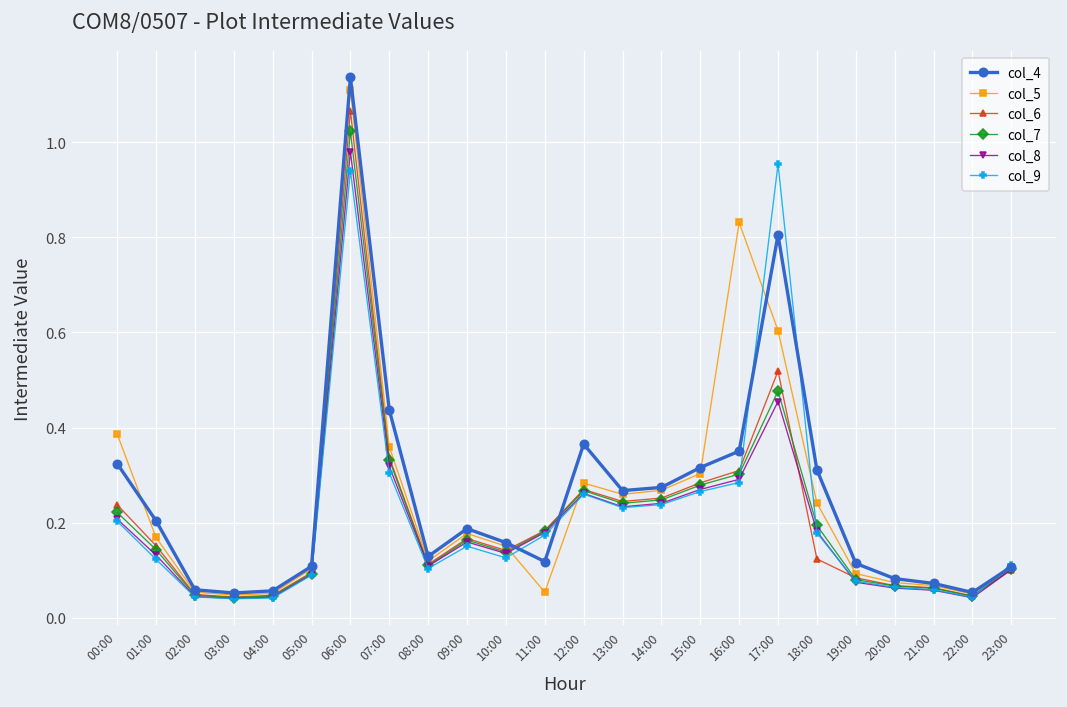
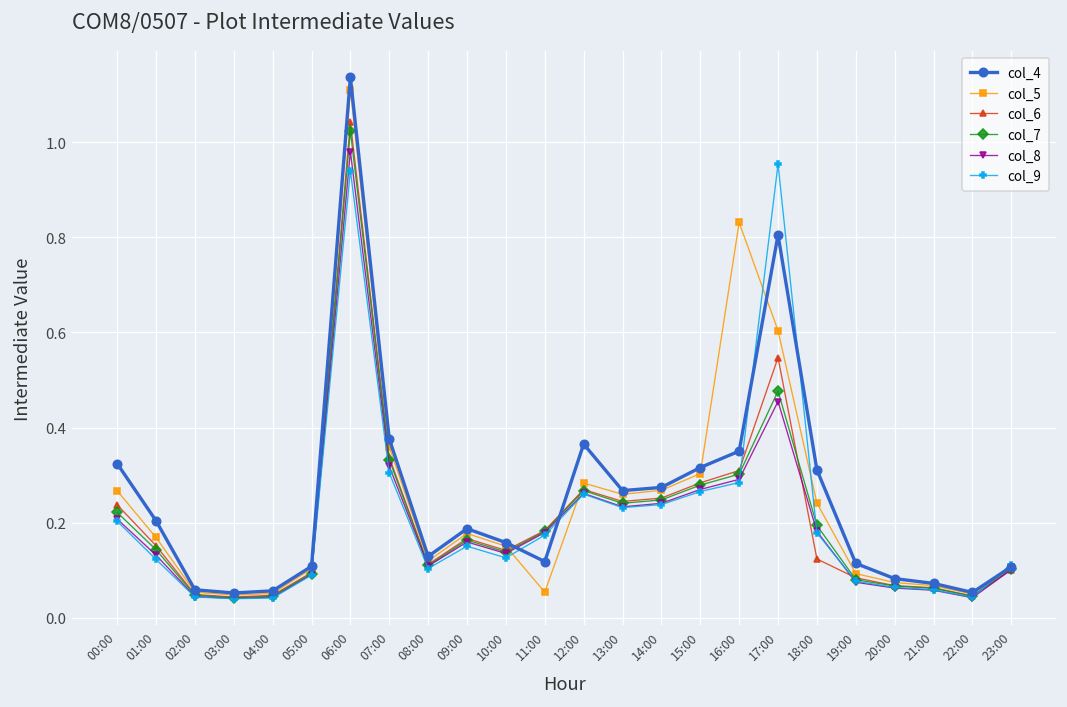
col_5, 00:00: 0.39 -> 0.27
col_6, 06:00: 1.07 -> 1.04
col_4, 07:00: 0.44 -> 0.38
col_6, 17:00: 0.52 -> 0.55
